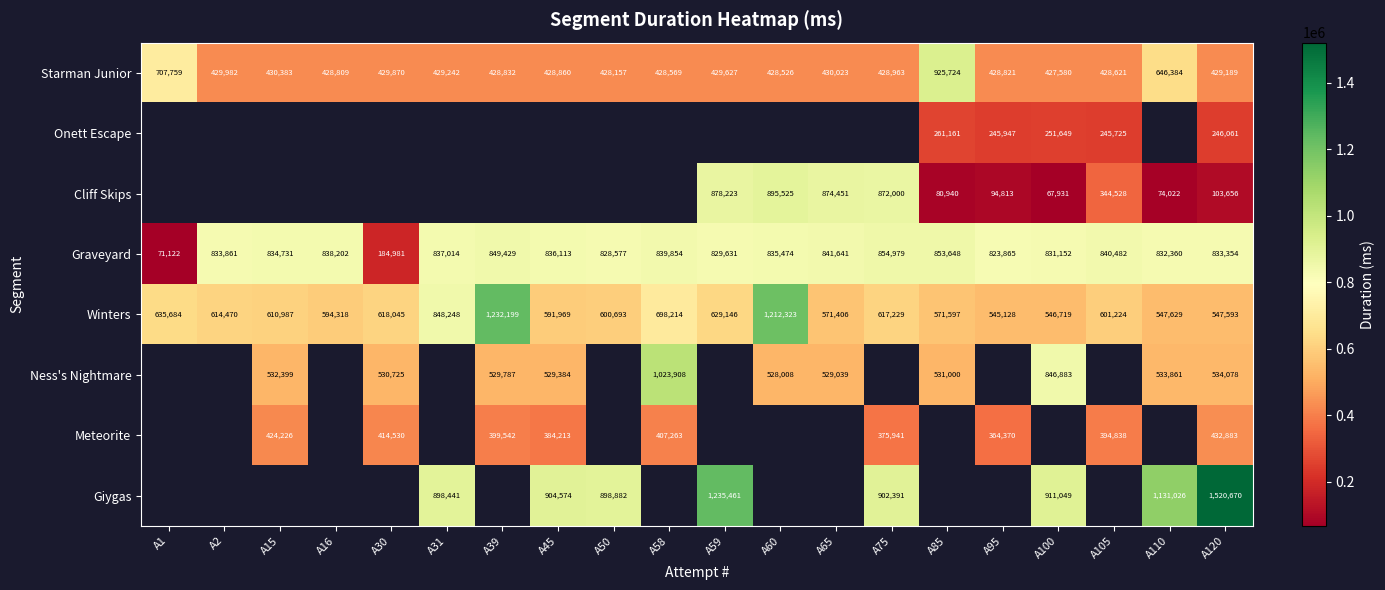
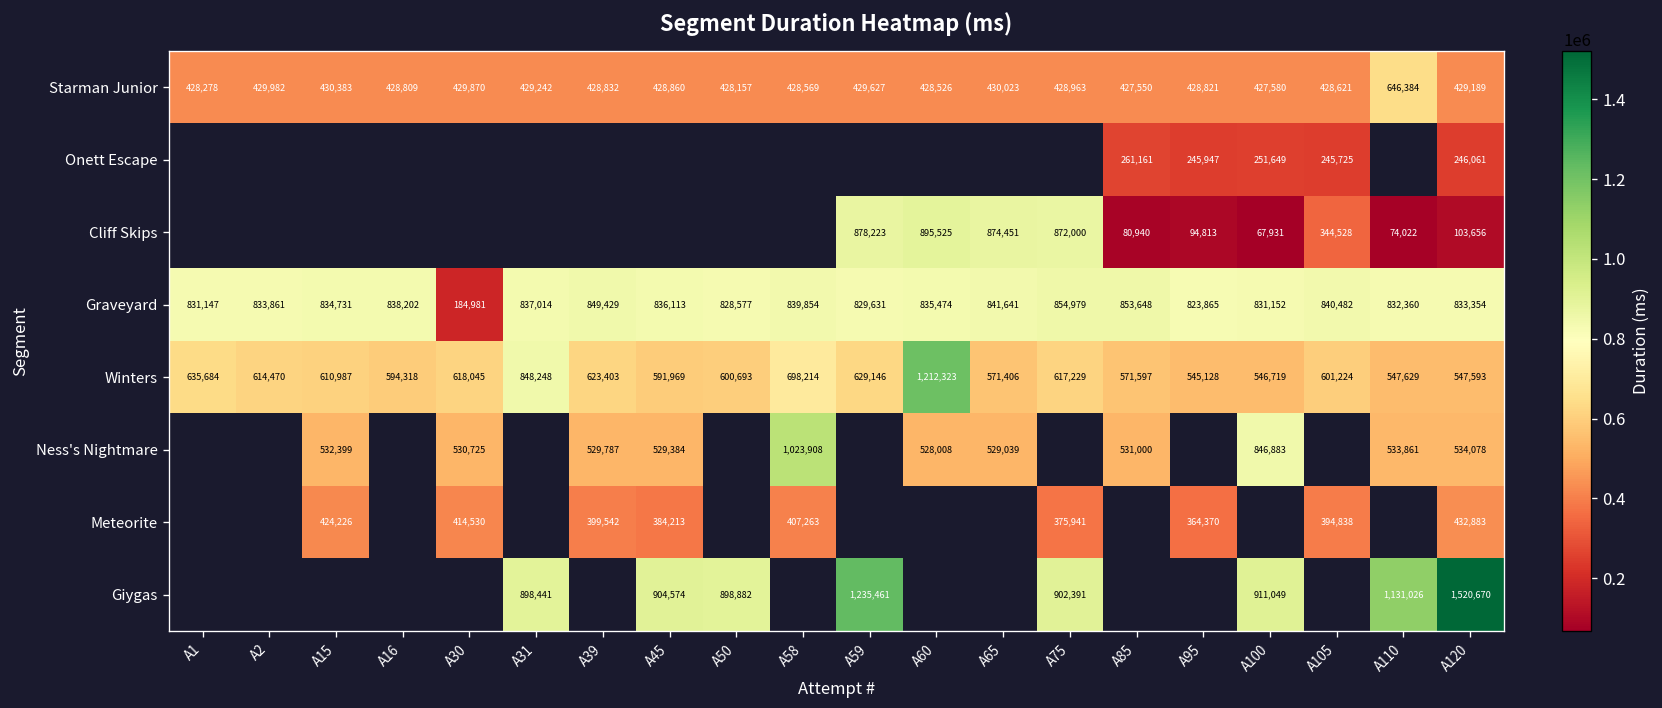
Starman Junior, A1: 707,759 -> 428,278
Starman Junior, A85: 925,724 -> 427,550
Graveyard, A1: 71,122 -> 831,147
Winters, A39: 1,232,199 -> 623,403
